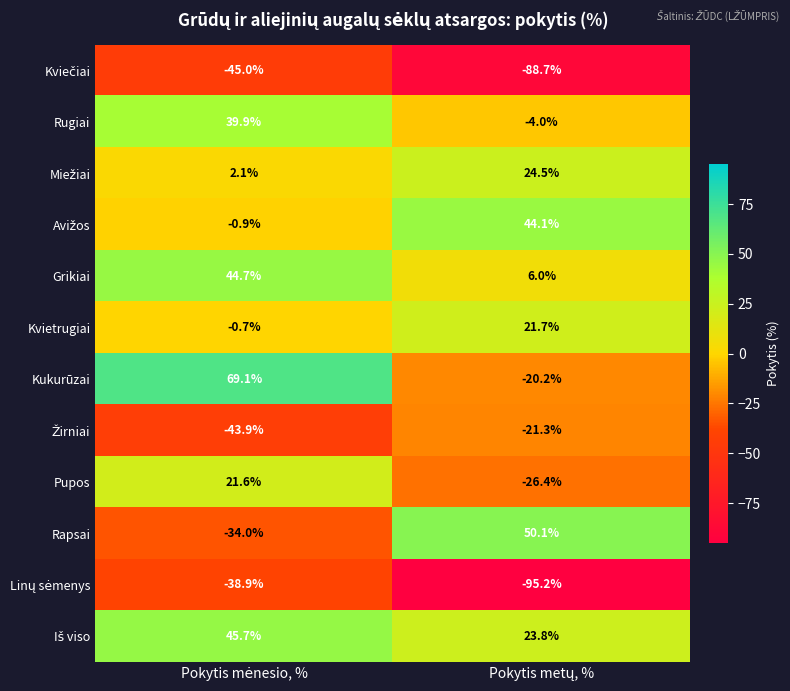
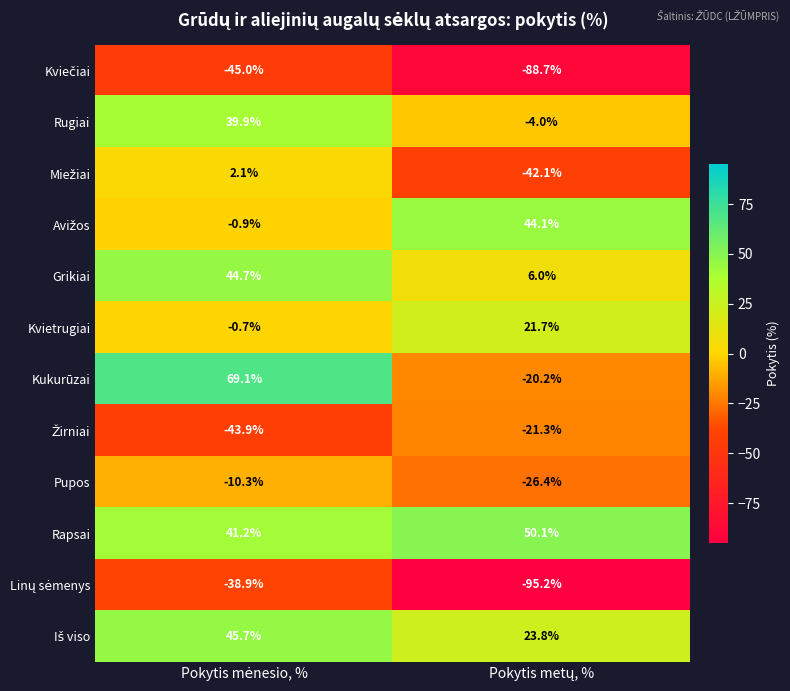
Miežiai, Pokytis metų, %: 24.5% -> -42.1%
Pupos, Pokytis mėnesio, %: 21.6% -> -10.3%
Rapsai, Pokytis mėnesio, %: -34.0% -> 41.2%
